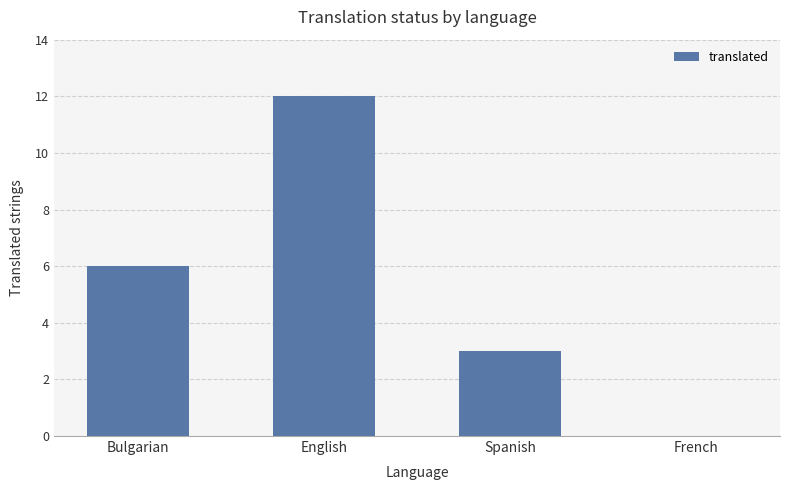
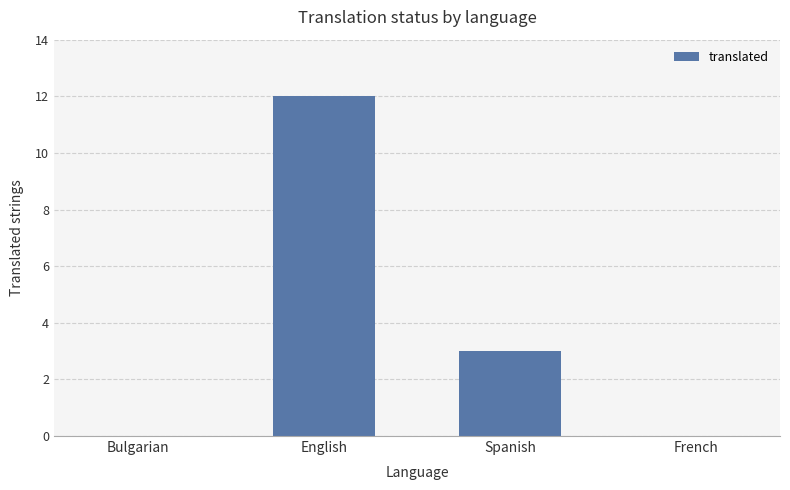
Bulgarian: 6 -> 0
